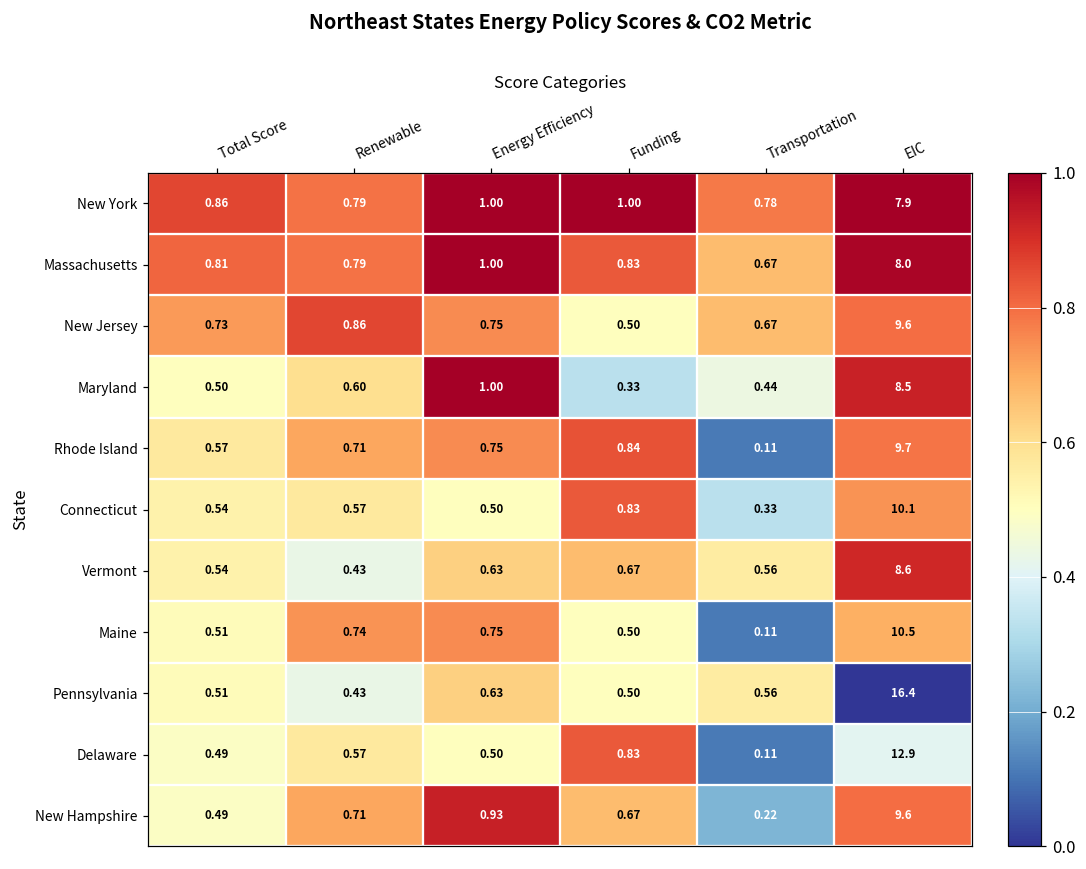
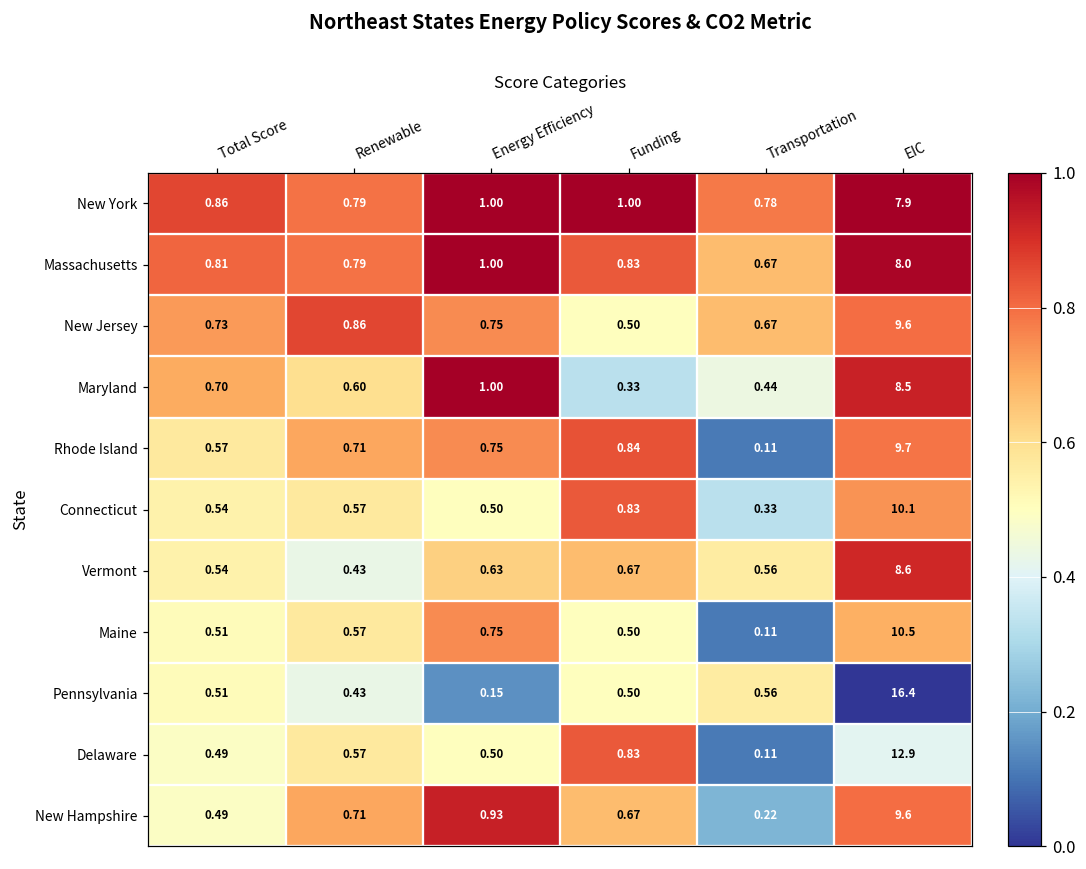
Maryland, Total Score: 0.50 -> 0.70
Maine, Renewable: 0.74 -> 0.57
Pennsylvania, Energy Efficiency: 0.63 -> 0.15
